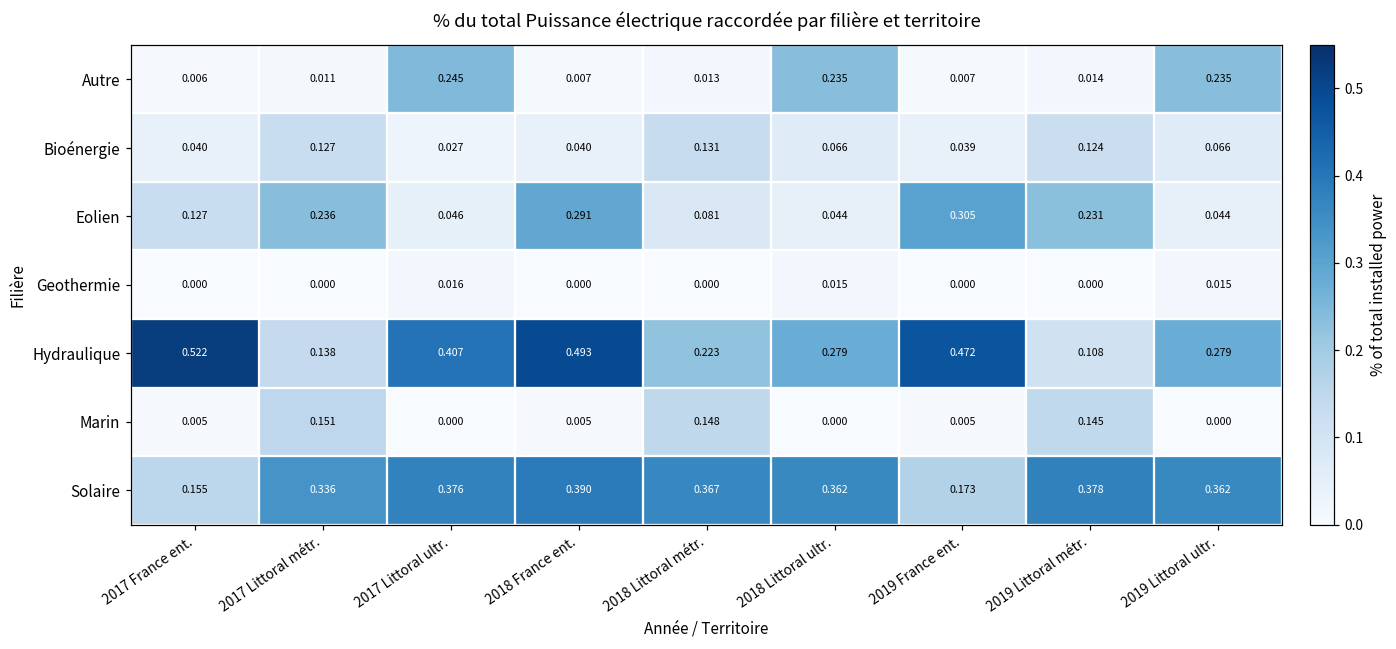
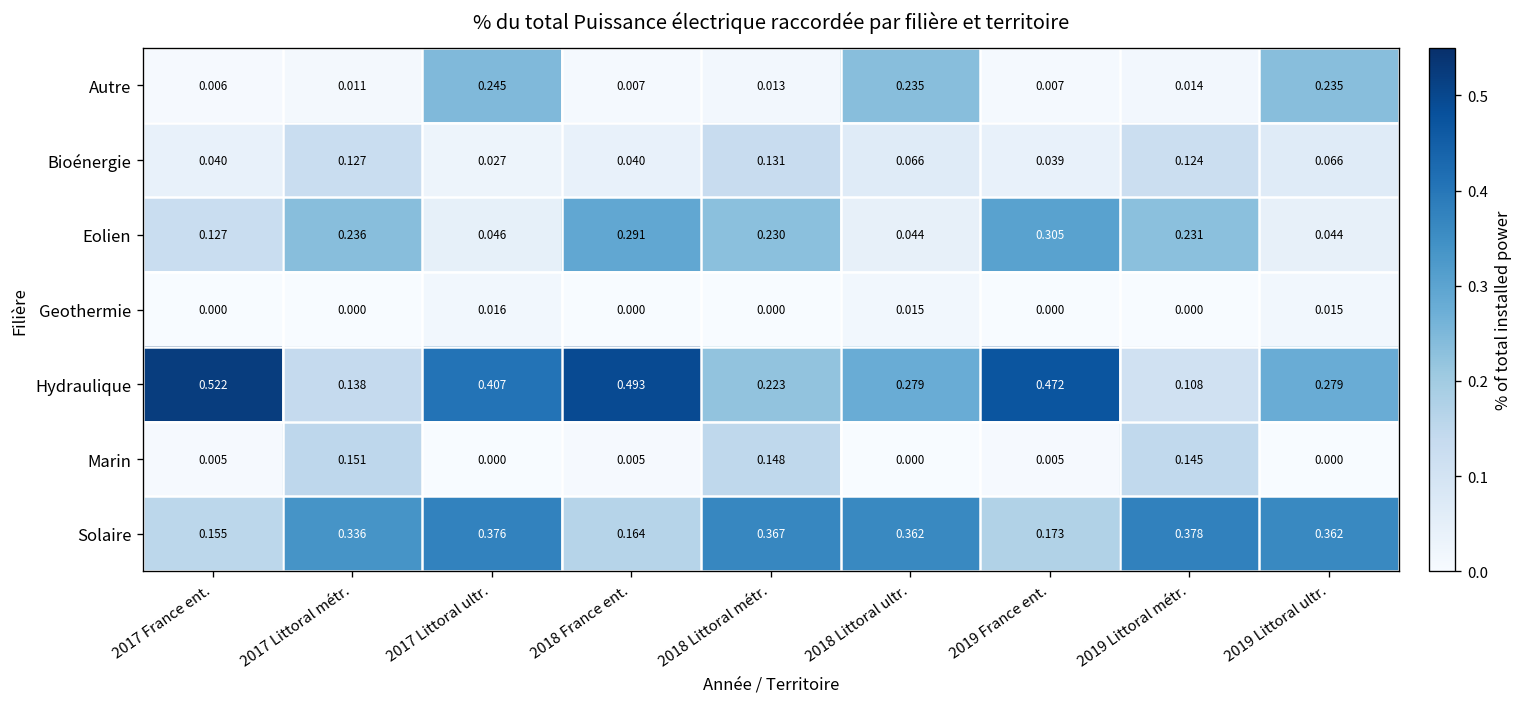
Eolien, 2018 Littoral métr.: 0.081 -> 0.230
Solaire, 2018 France ent.: 0.390 -> 0.164
